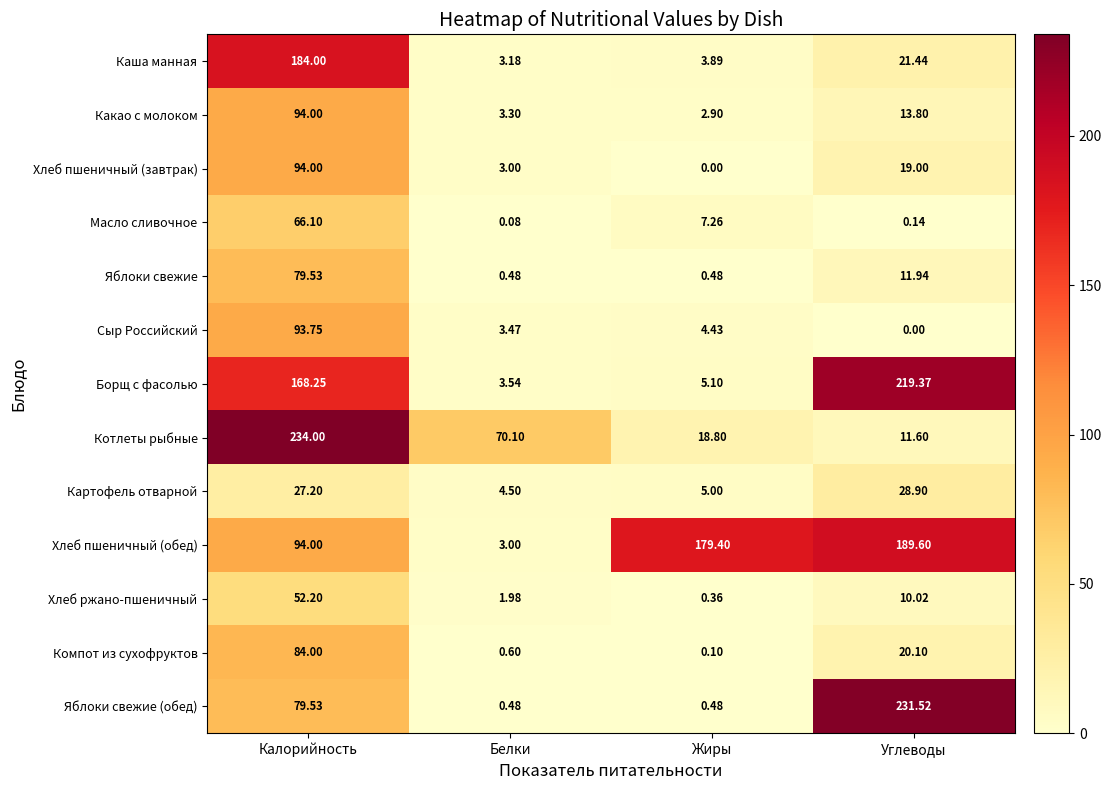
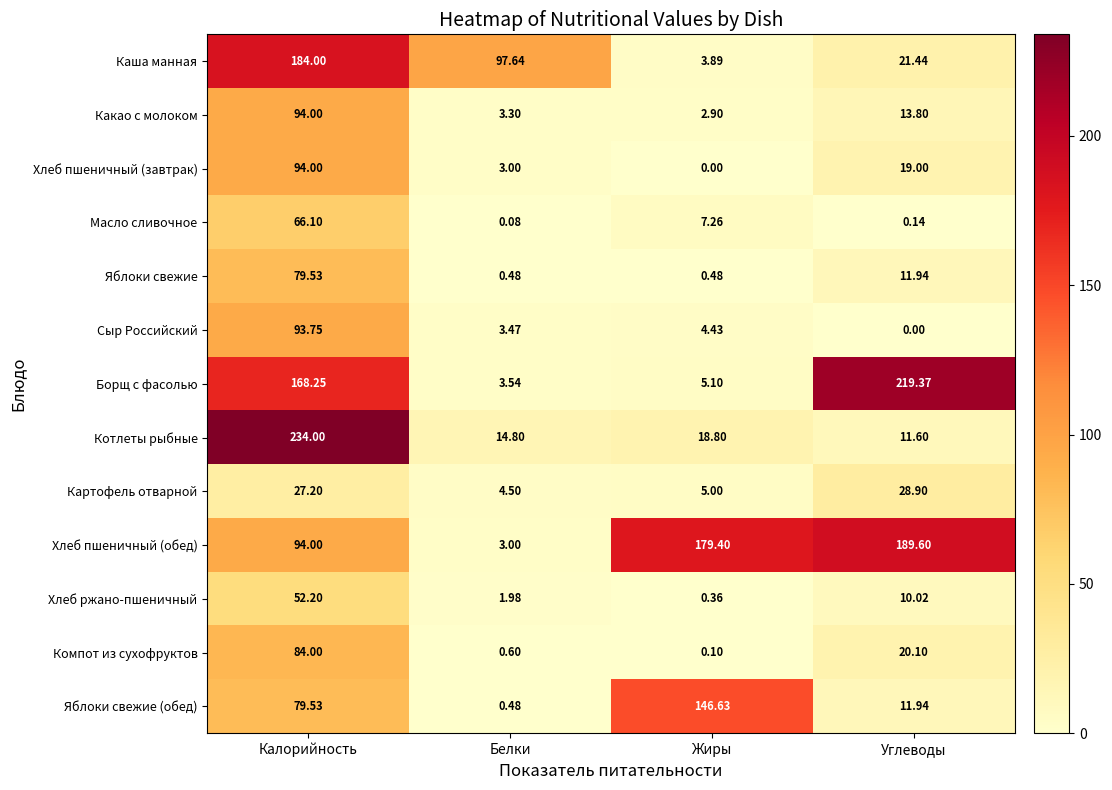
Каша манная, Белки: 3.18 -> 97.64
Котлеты рыбные, Белки: 70.10 -> 14.80
Яблоки свежие (обед), Жиры: 0.48 -> 146.63
Яблоки свежие (обед), Углеводы: 231.52 -> 11.94
